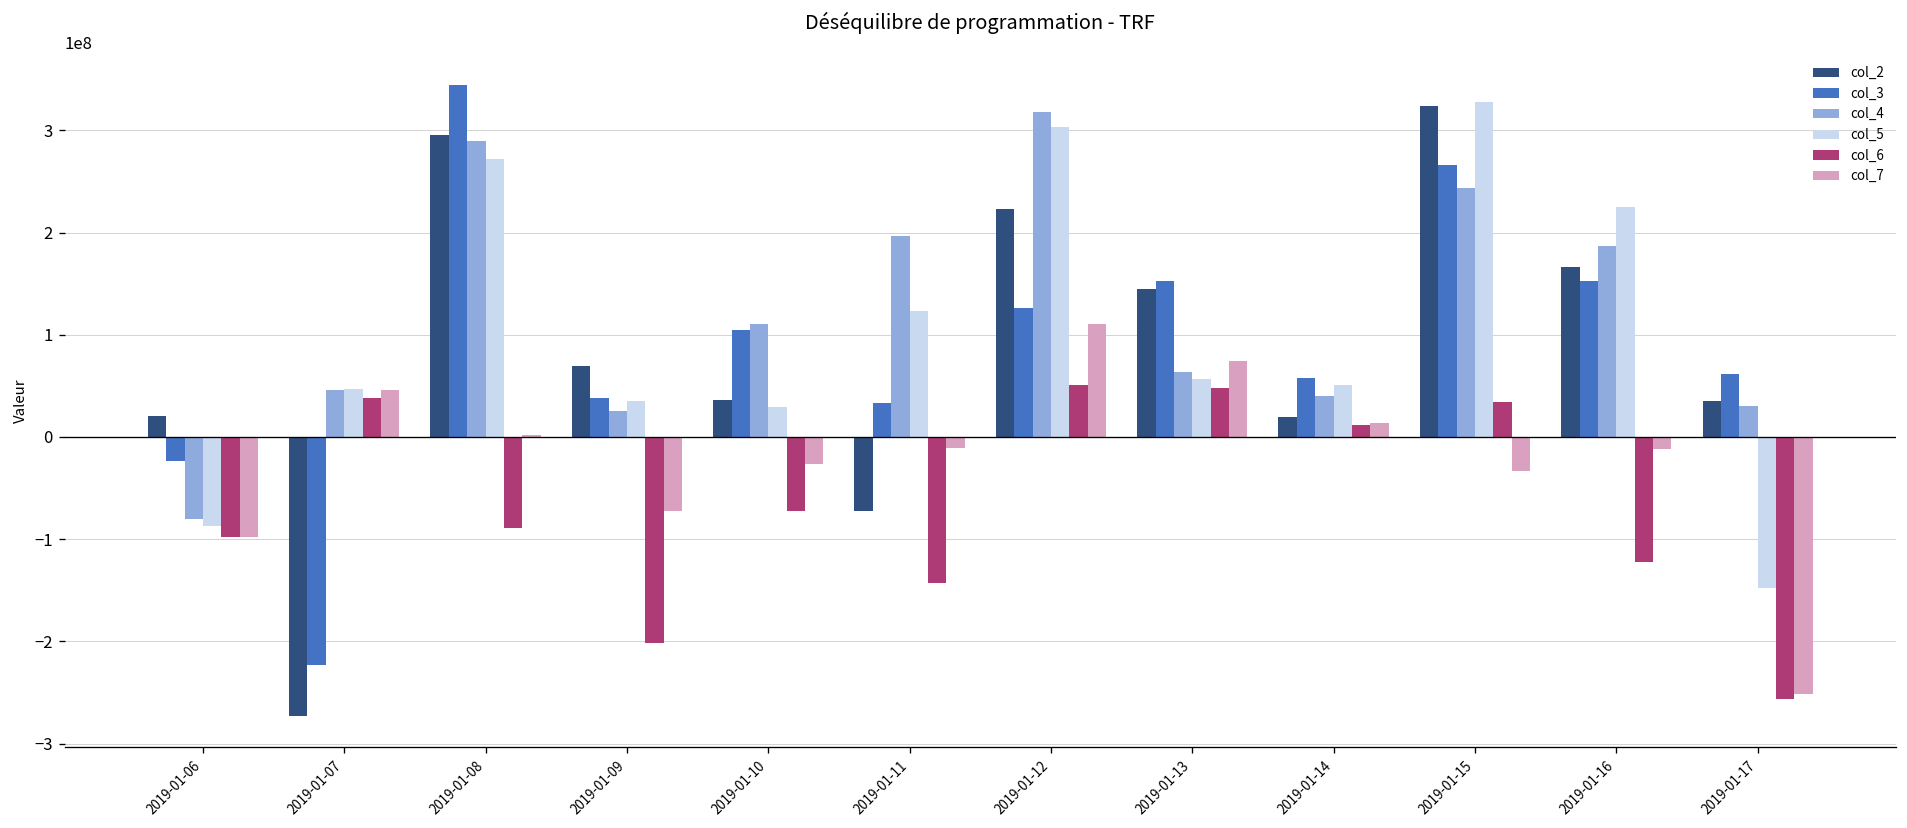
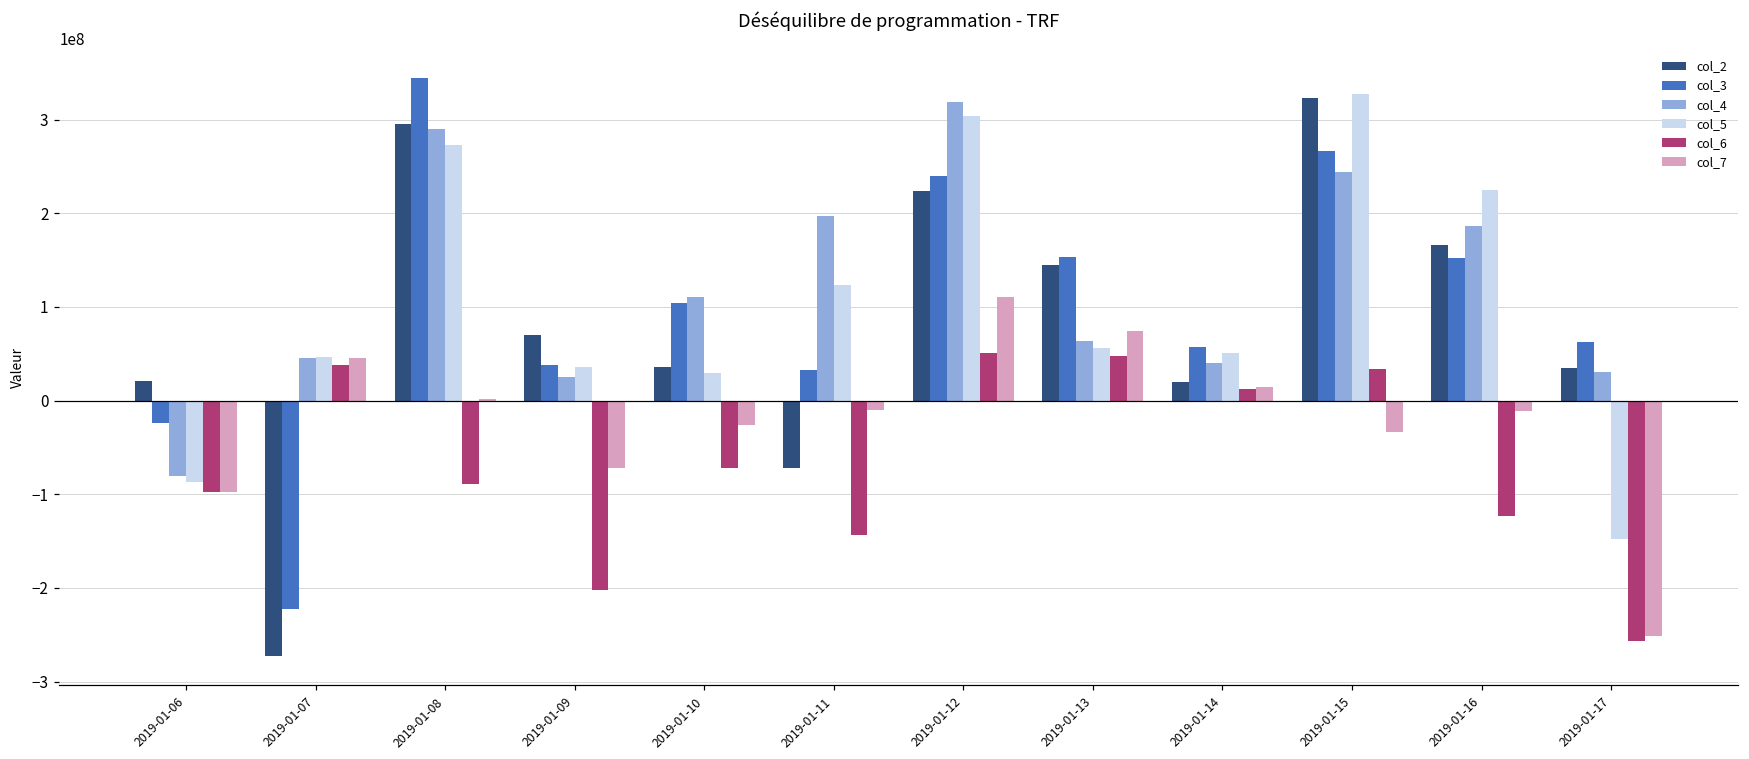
col_3, 2019-01-12: 130000000 -> 240000000
